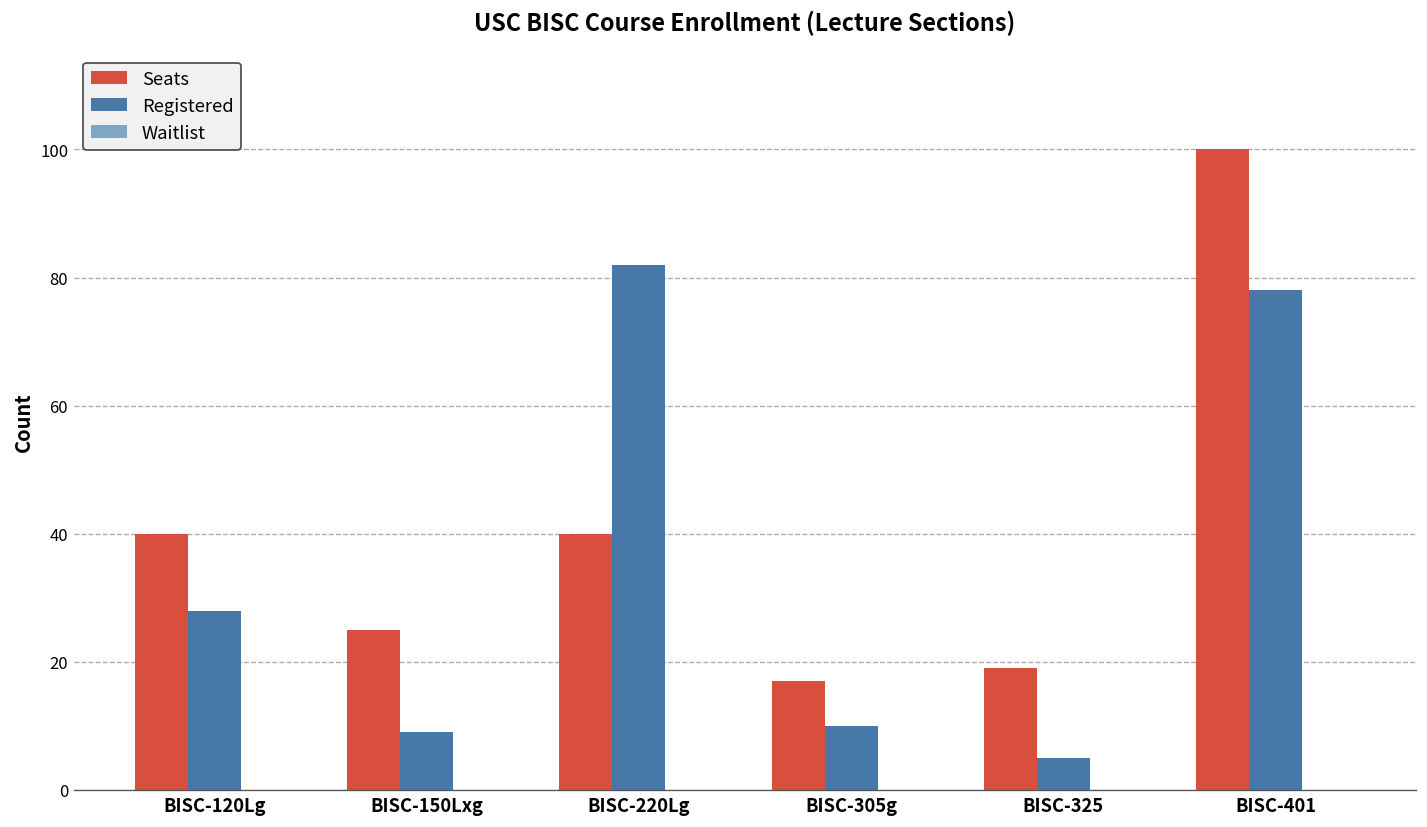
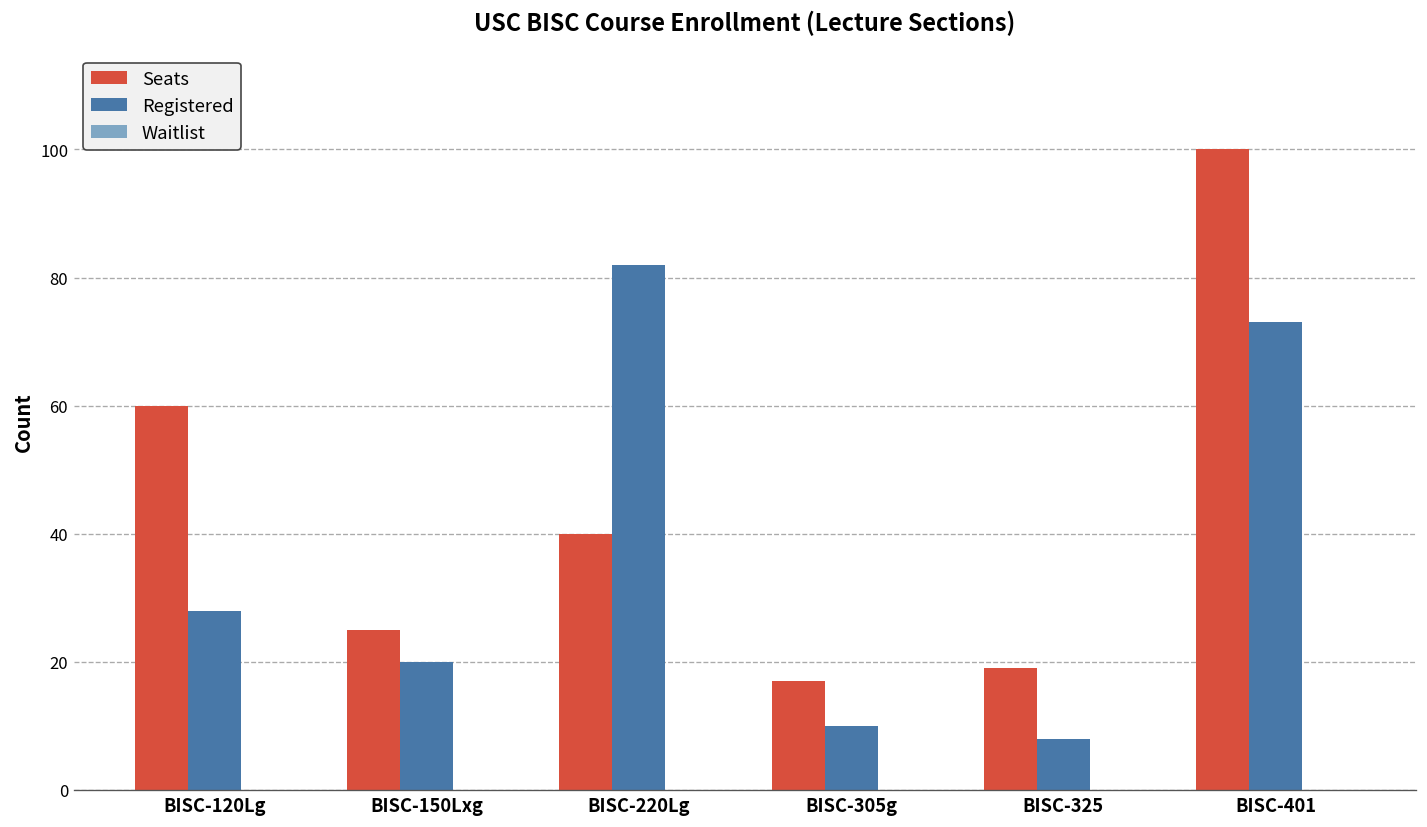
Seats, BISC-120Lg: 40 -> 60
Registered, BISC-150Lxg: 9 -> 20
Registered, BISC-325: 5 -> 8
Registered, BISC-401: 78 -> 73
